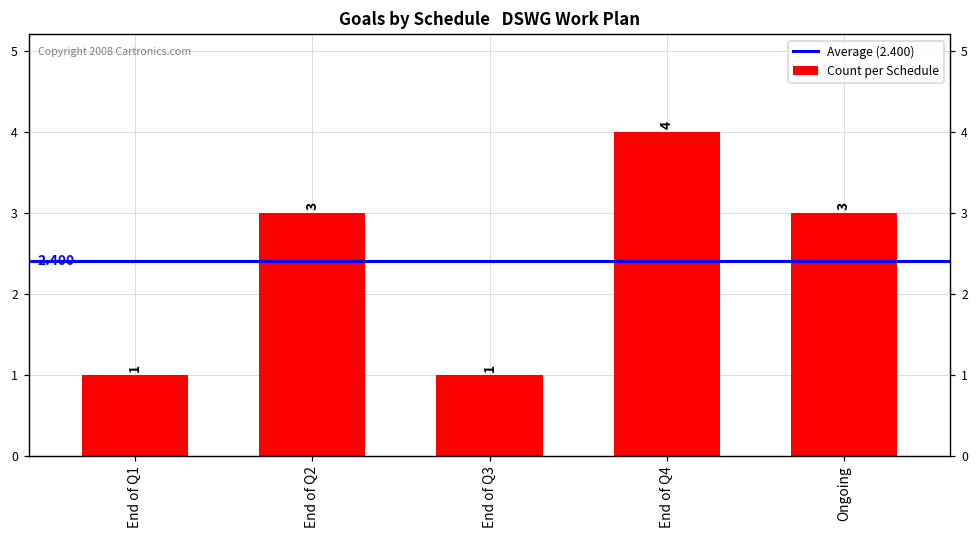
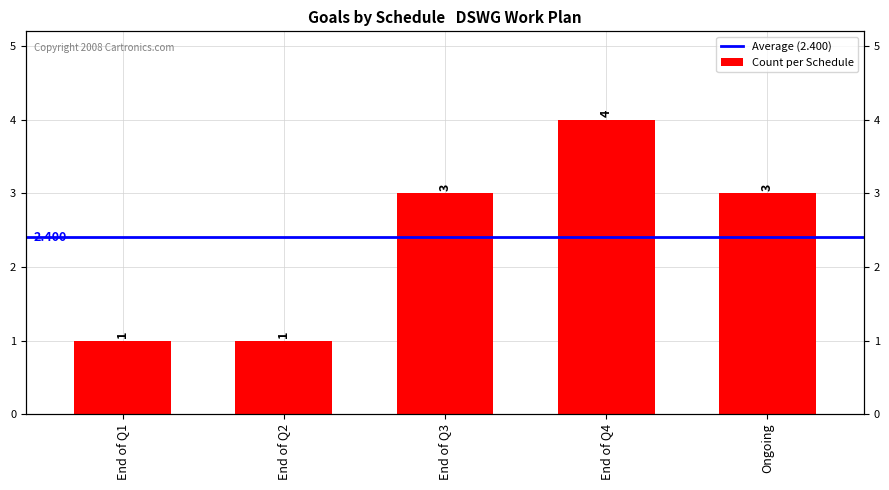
End of Q2: 3 -> 1
End of Q3: 1 -> 3
